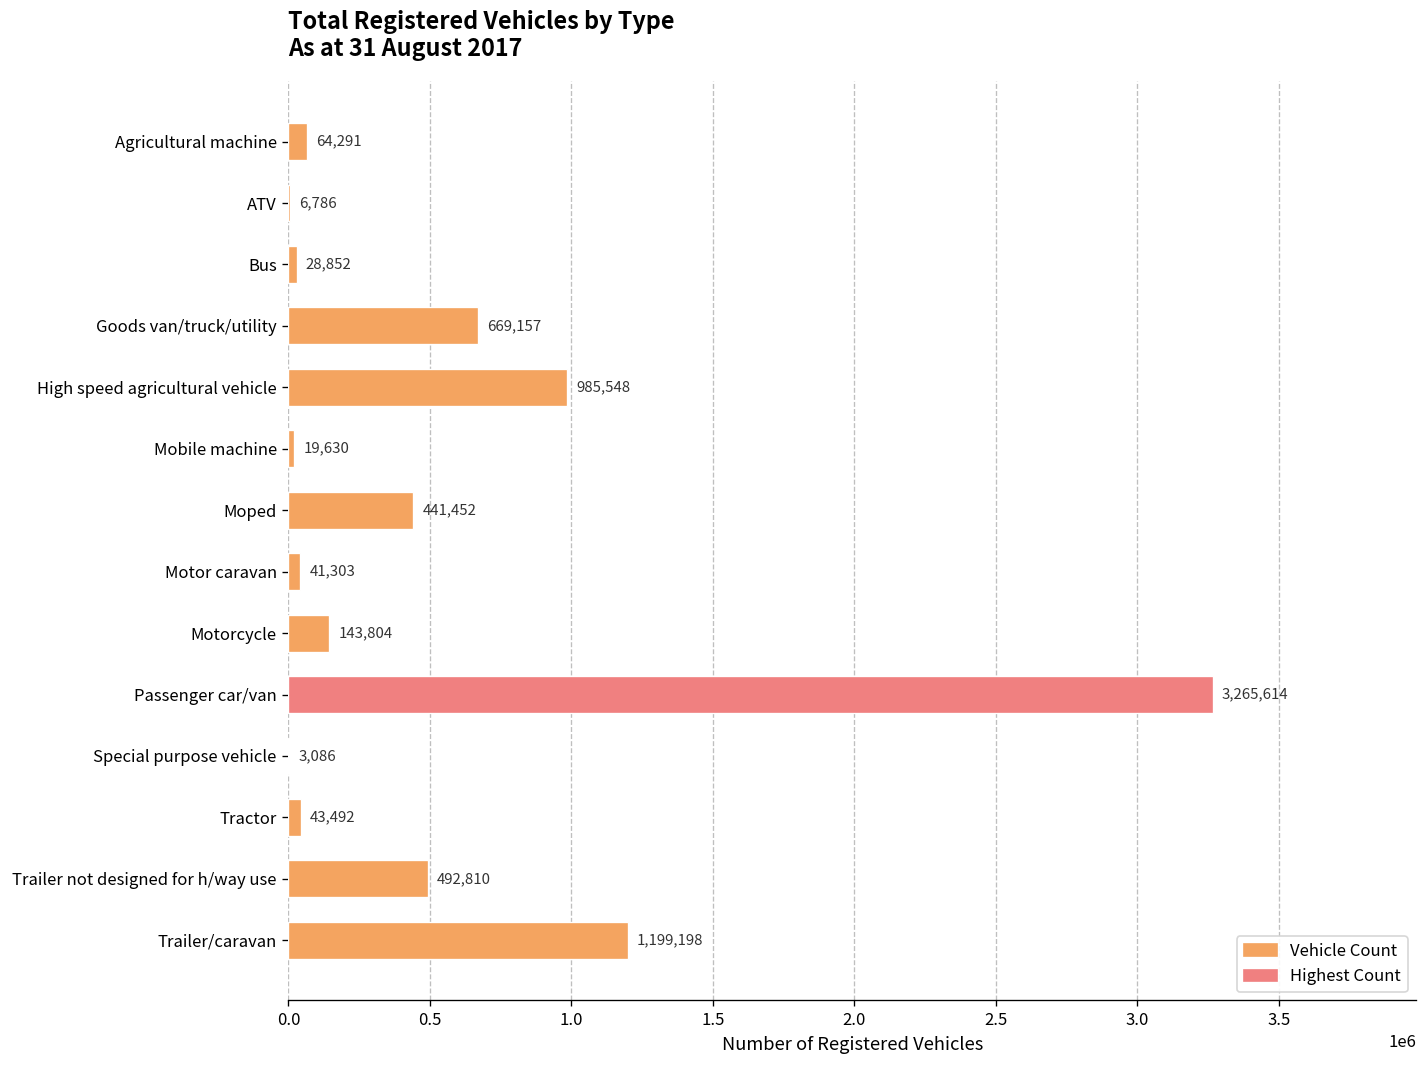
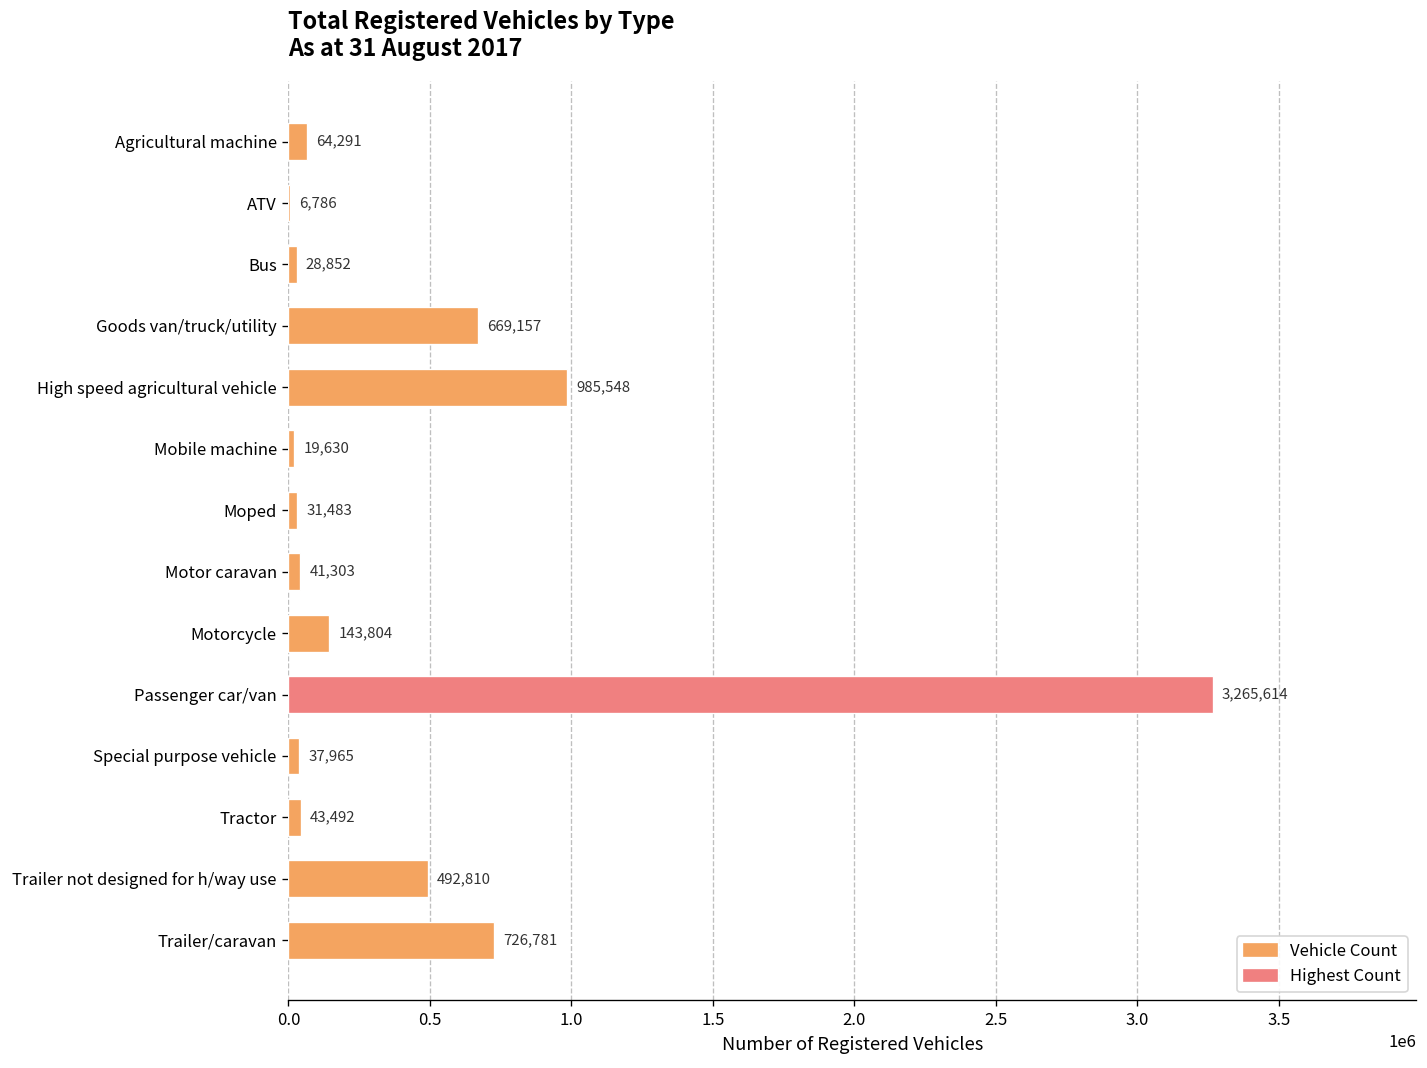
Moped: 441,452 -> 31,483
Special purpose vehicle: 3,086 -> 37,965
Trailer/caravan: 1,199,198 -> 726,781
